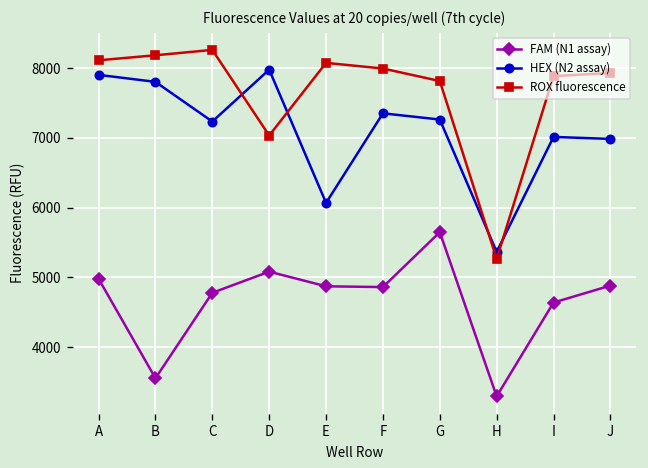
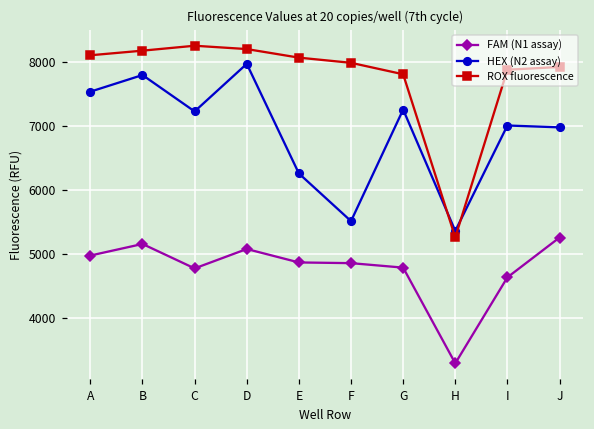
HEX (N2 assay), A: 7900 -> 7500
FAM (N1 assay), B: 3600 -> 5200
ROX fluorescence, D: 7000 -> 8200
HEX (N2 assay), E: 6100 -> 6300
HEX (N2 assay), F: 7400 -> 5500
FAM (N1 assay), G: 5600 -> 4800
FAM (N1 assay), J: 4900 -> 5300
